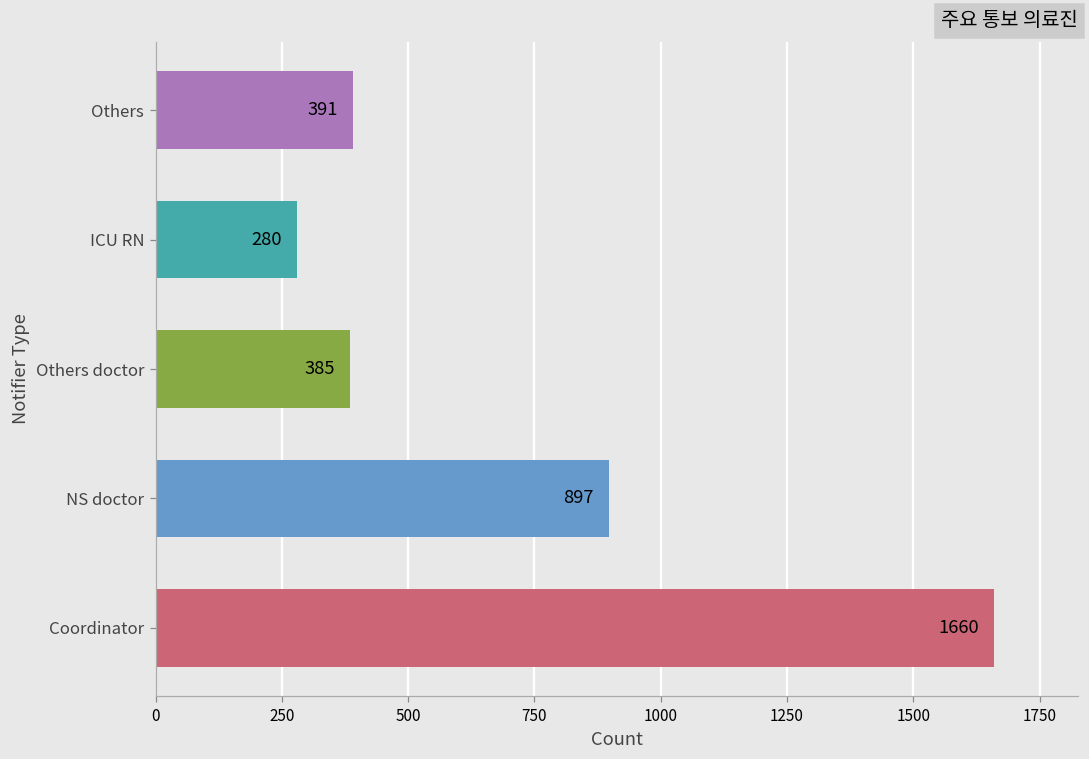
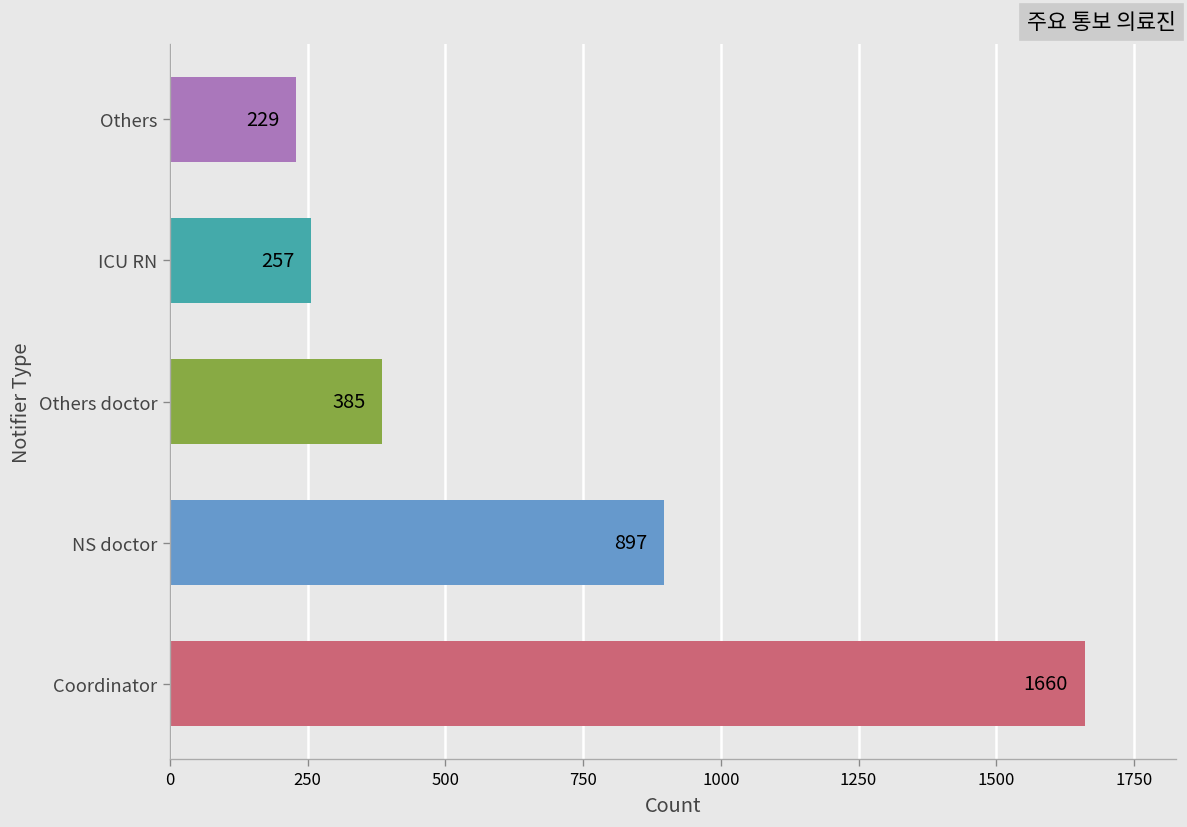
Others: 391 -> 229
ICU RN: 280 -> 257
